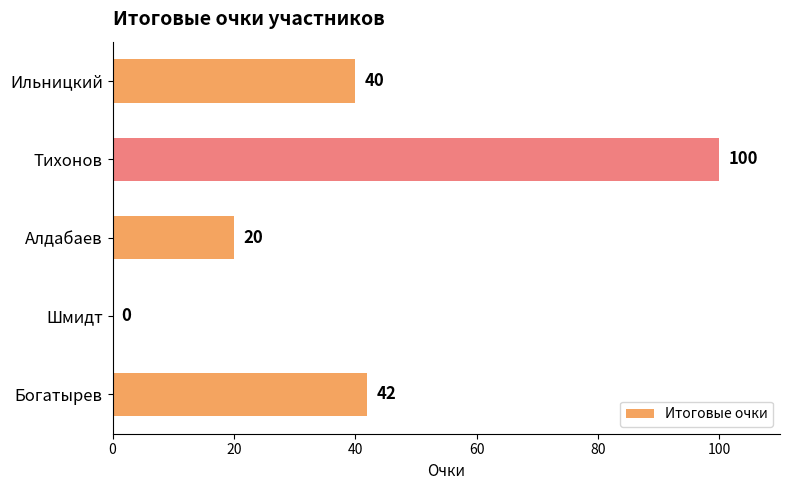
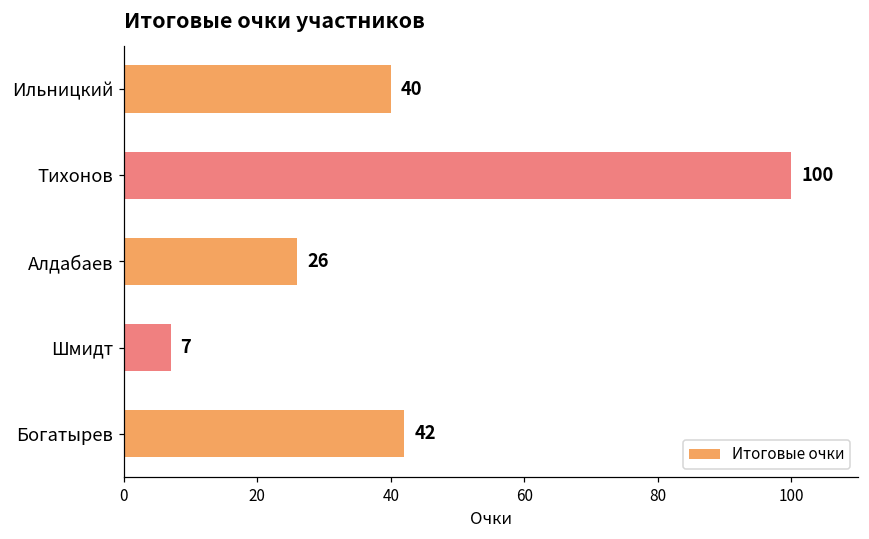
Алдабаев: 20 -> 26
Шмидт: 0 -> 7
